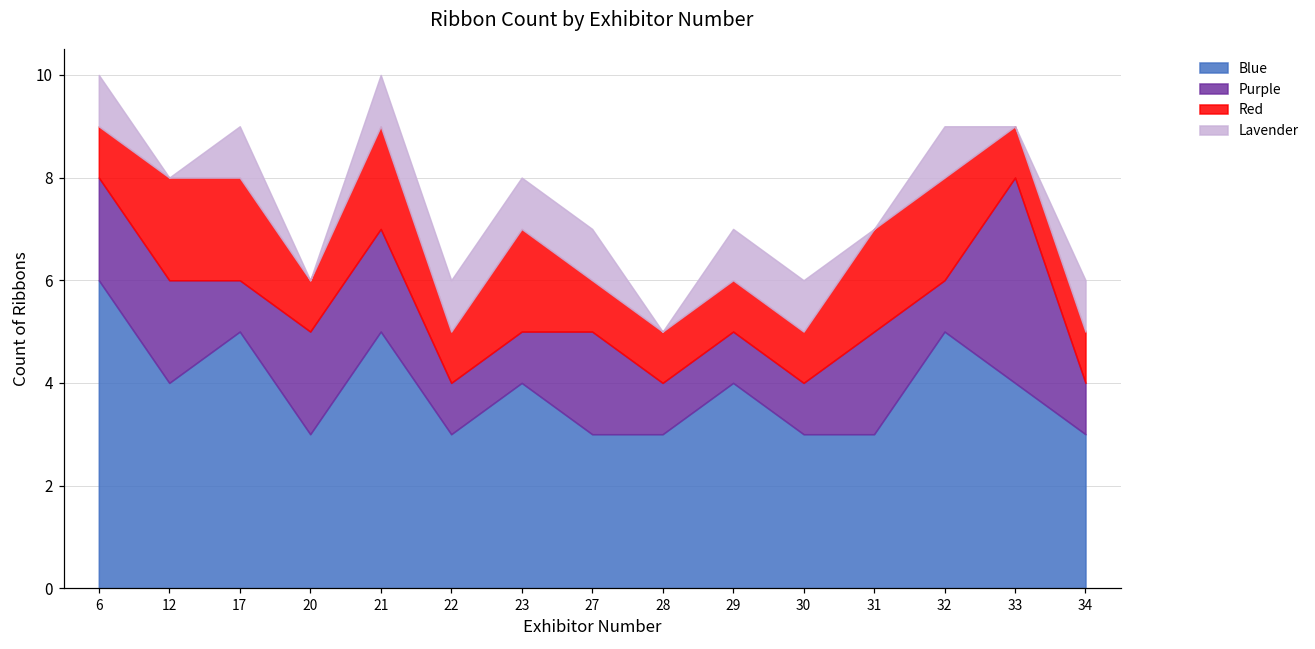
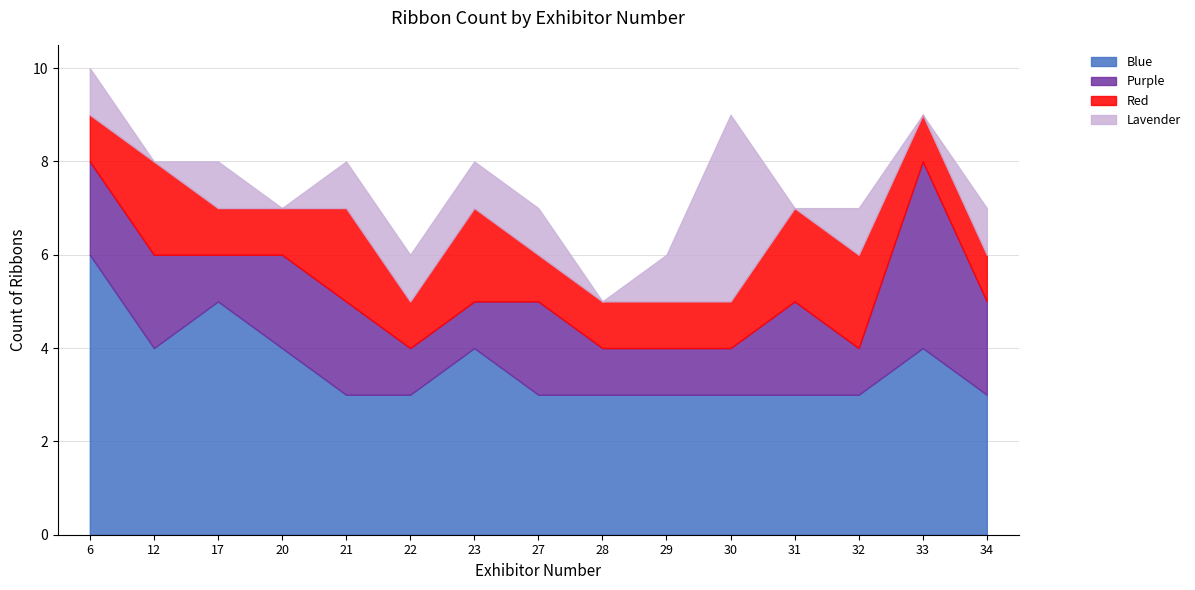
Red, 17: 2 -> 1
Blue, 20: 3 -> 4
Blue, 21: 5 -> 3
Blue, 29: 4 -> 3
Lavender, 30: 1 -> 4
Blue, 32: 5 -> 3
Purple, 34: 1 -> 2
